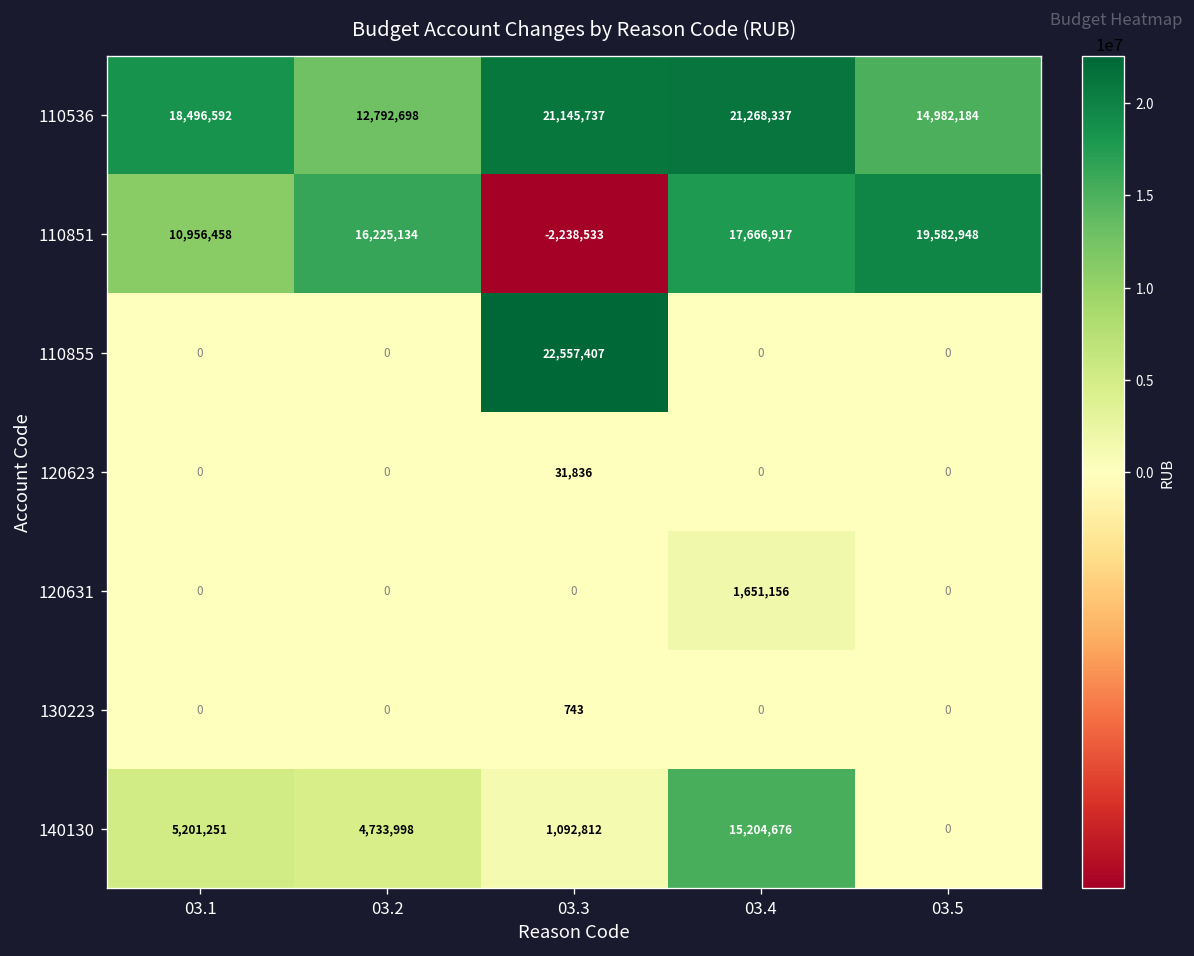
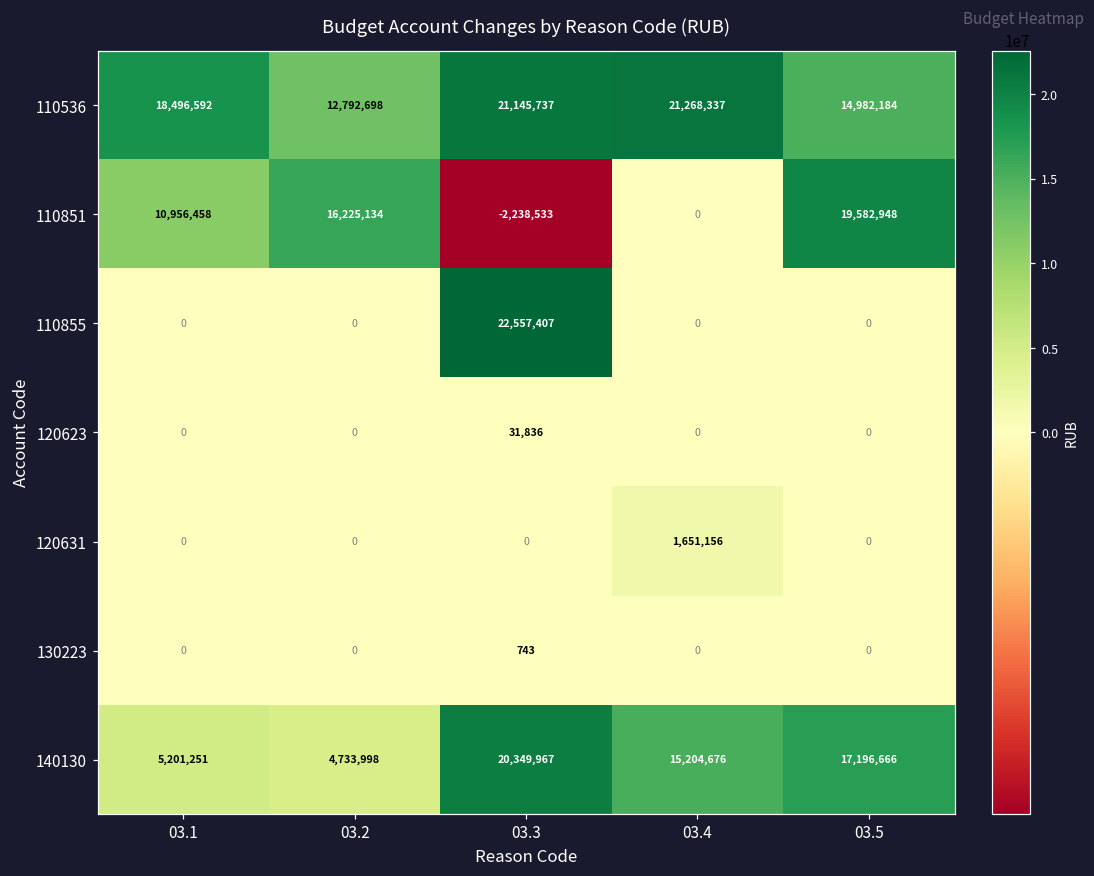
110851, 03.4: 17,666,917 -> 0
140130, 03.3: 1,092,812 -> 20,349,967
140130, 03.5: 0 -> 17,196,666
